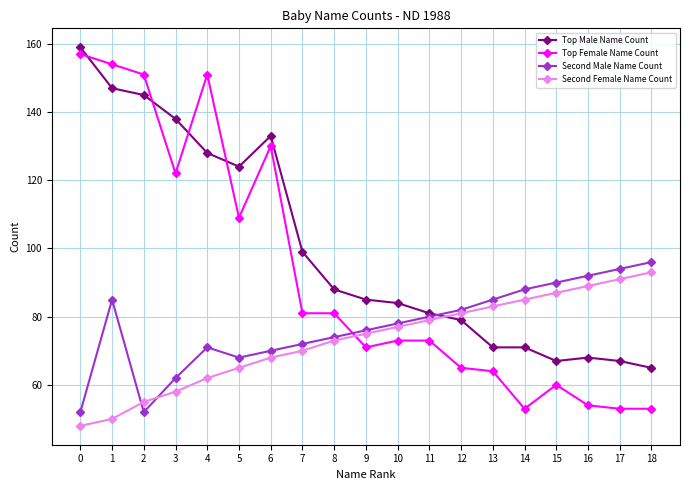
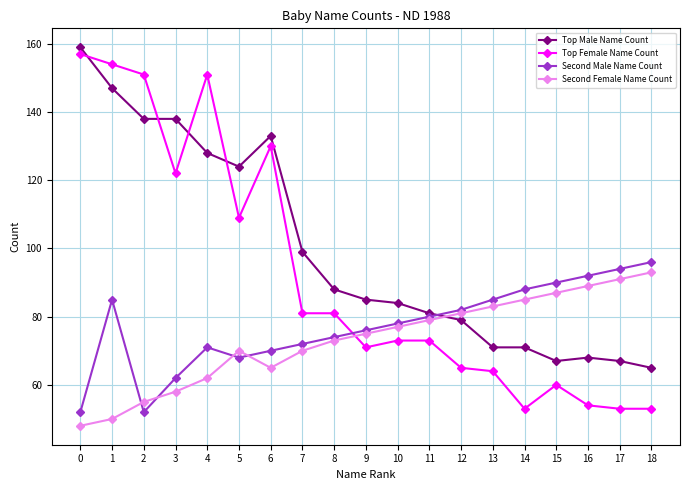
Top Male Name Count, 2: 145 -> 138
Second Female Name Count, 5: 65 -> 70
Second Female Name Count, 6: 68 -> 65
